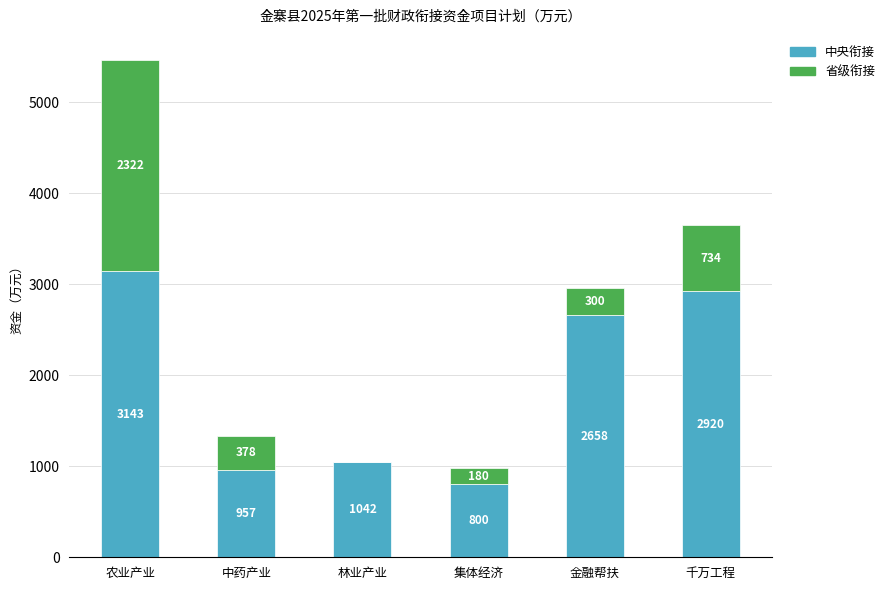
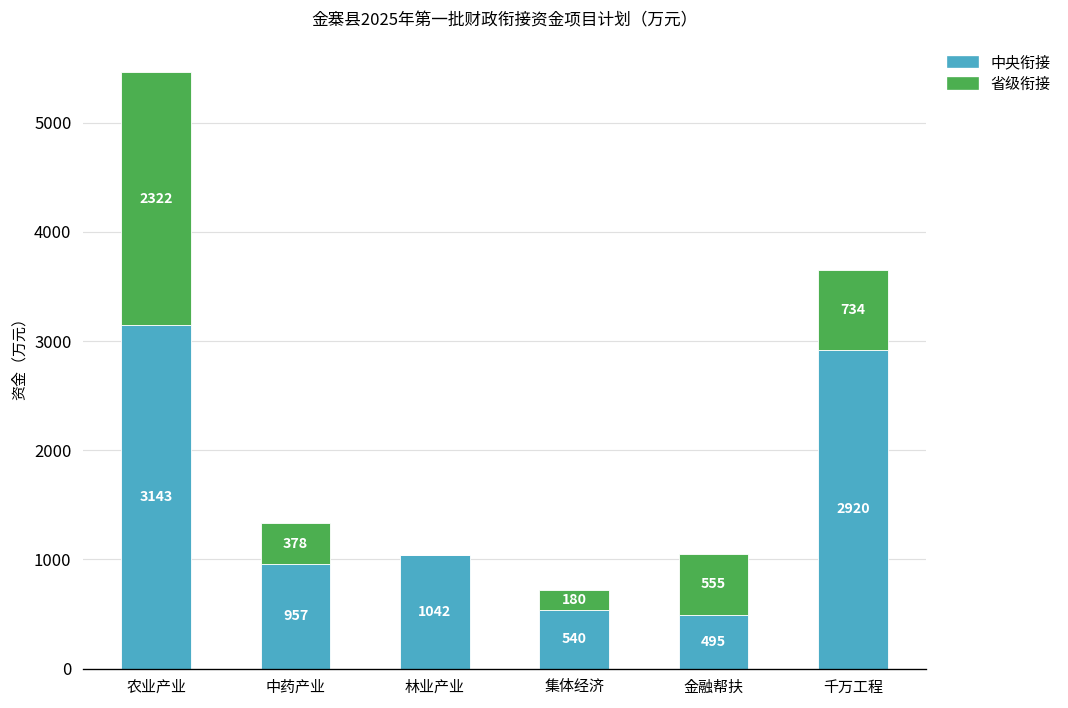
中央衔接, 集体经济: 800 -> 540
中央衔接, 金融帮扶: 2658 -> 495
省级衔接, 金融帮扶: 300 -> 555
